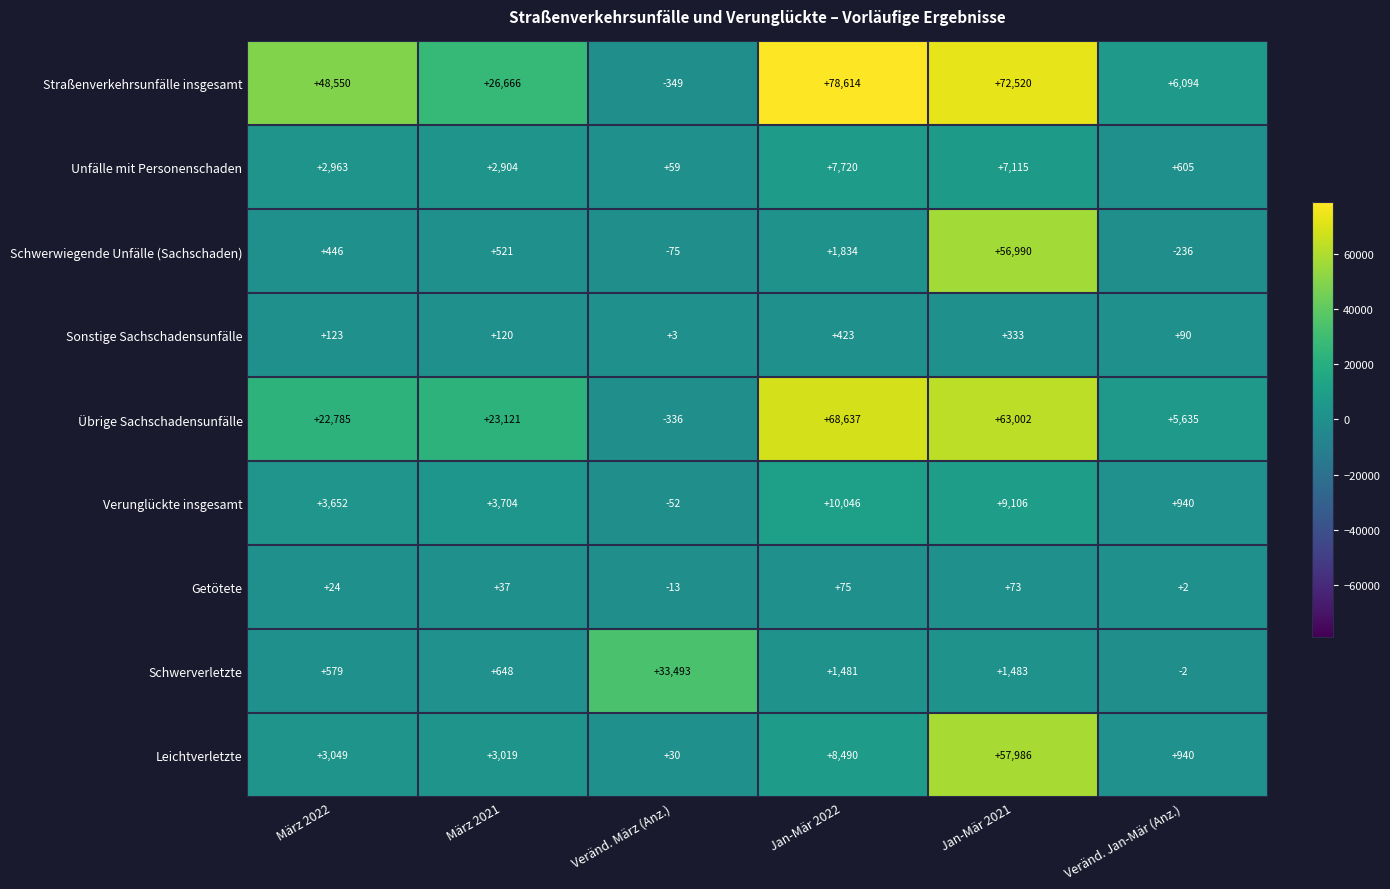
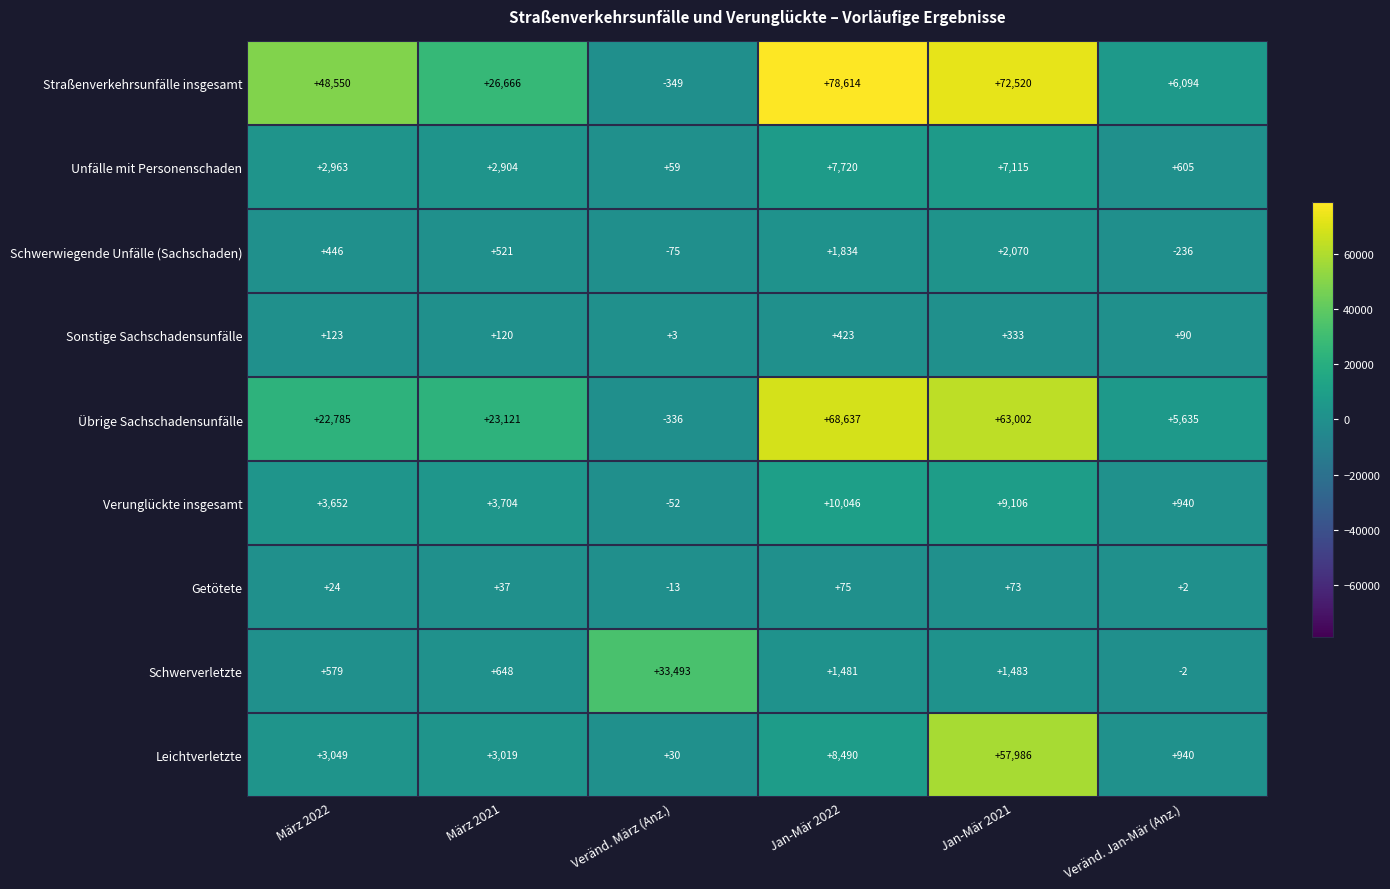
Schwerwiegende Unfälle (Sachschaden), Jan-Mär 2021: +56,990 -> +2,070
